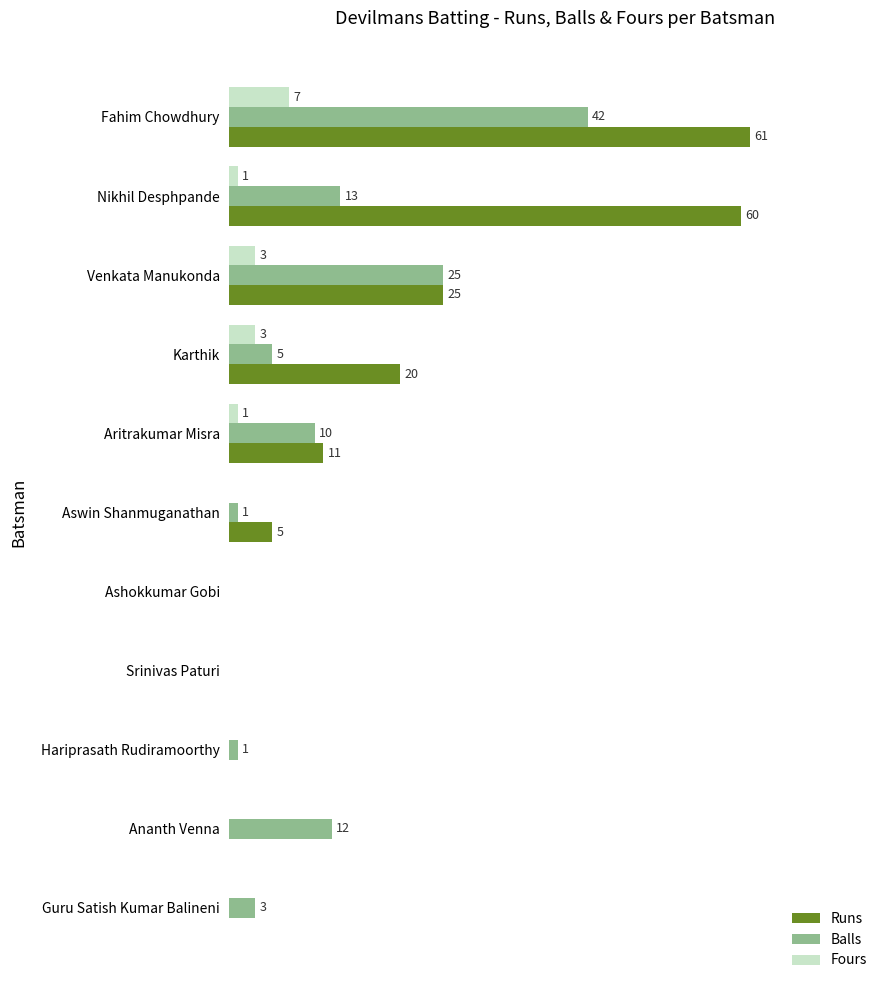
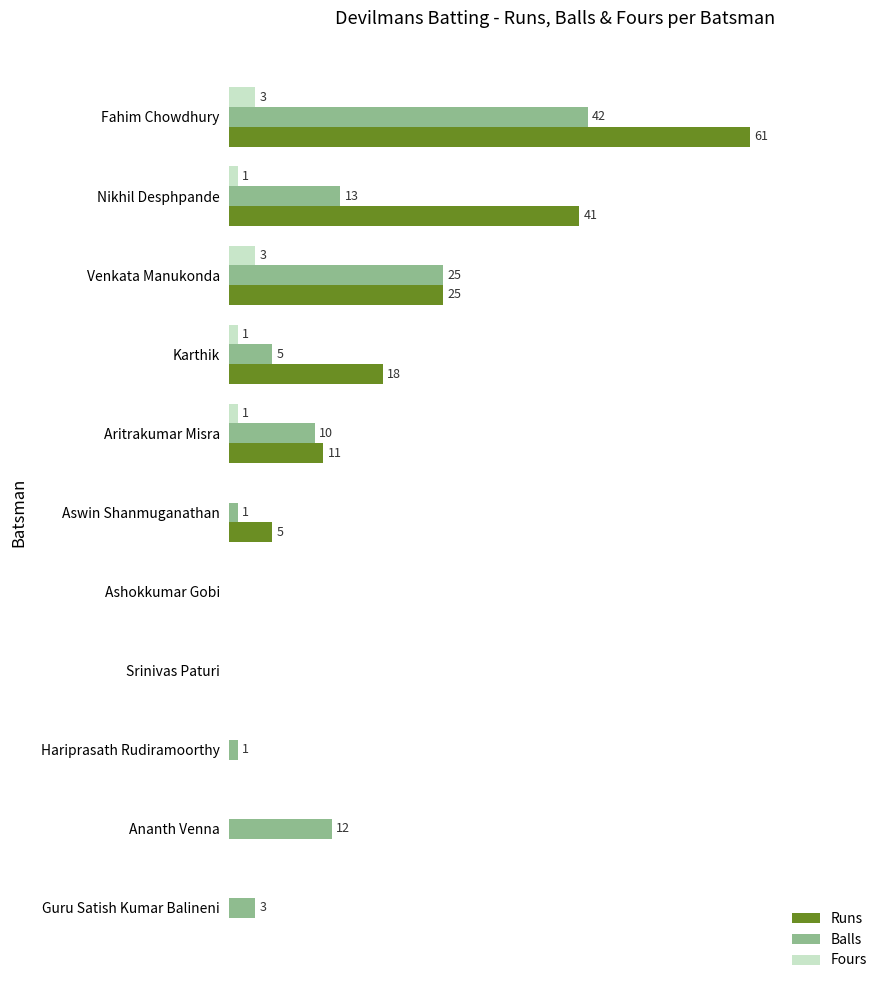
Fours, Fahim Chowdhury: 7 -> 3
Runs, Nikhil Desphpande: 60 -> 41
Fours, Karthik: 3 -> 1
Runs, Karthik: 20 -> 18
